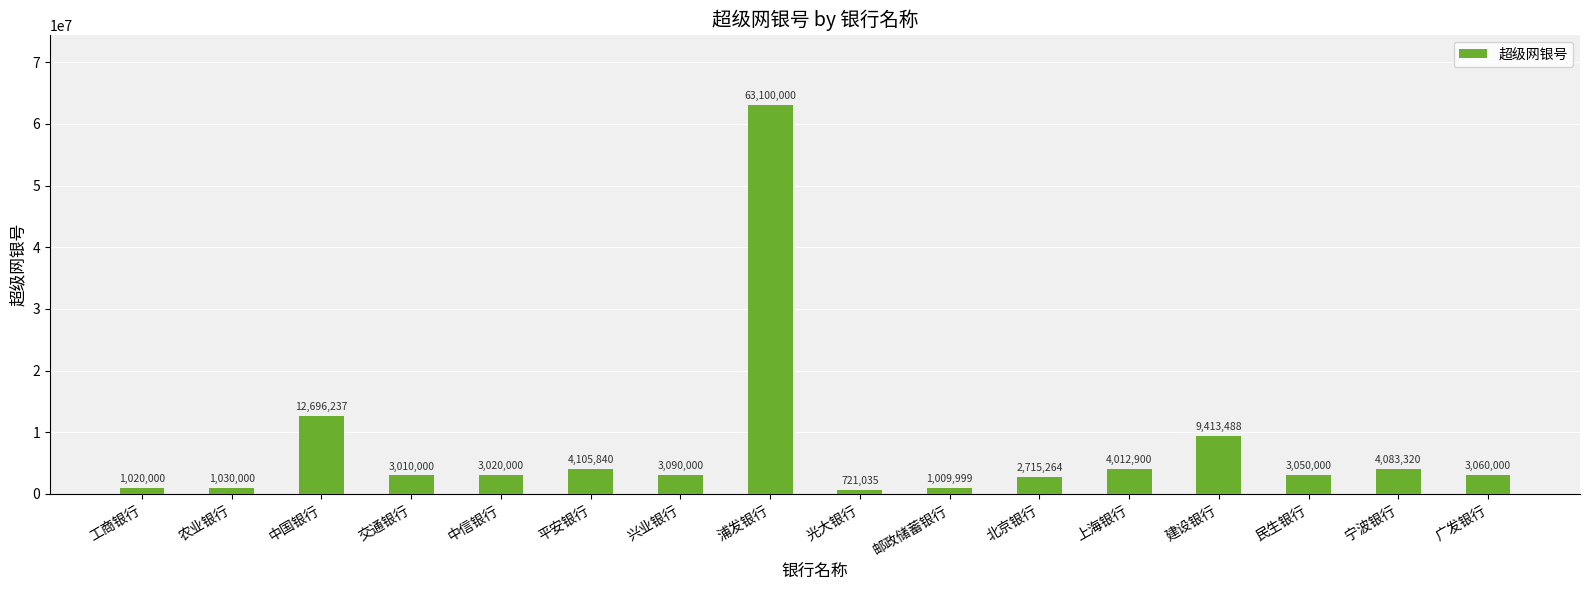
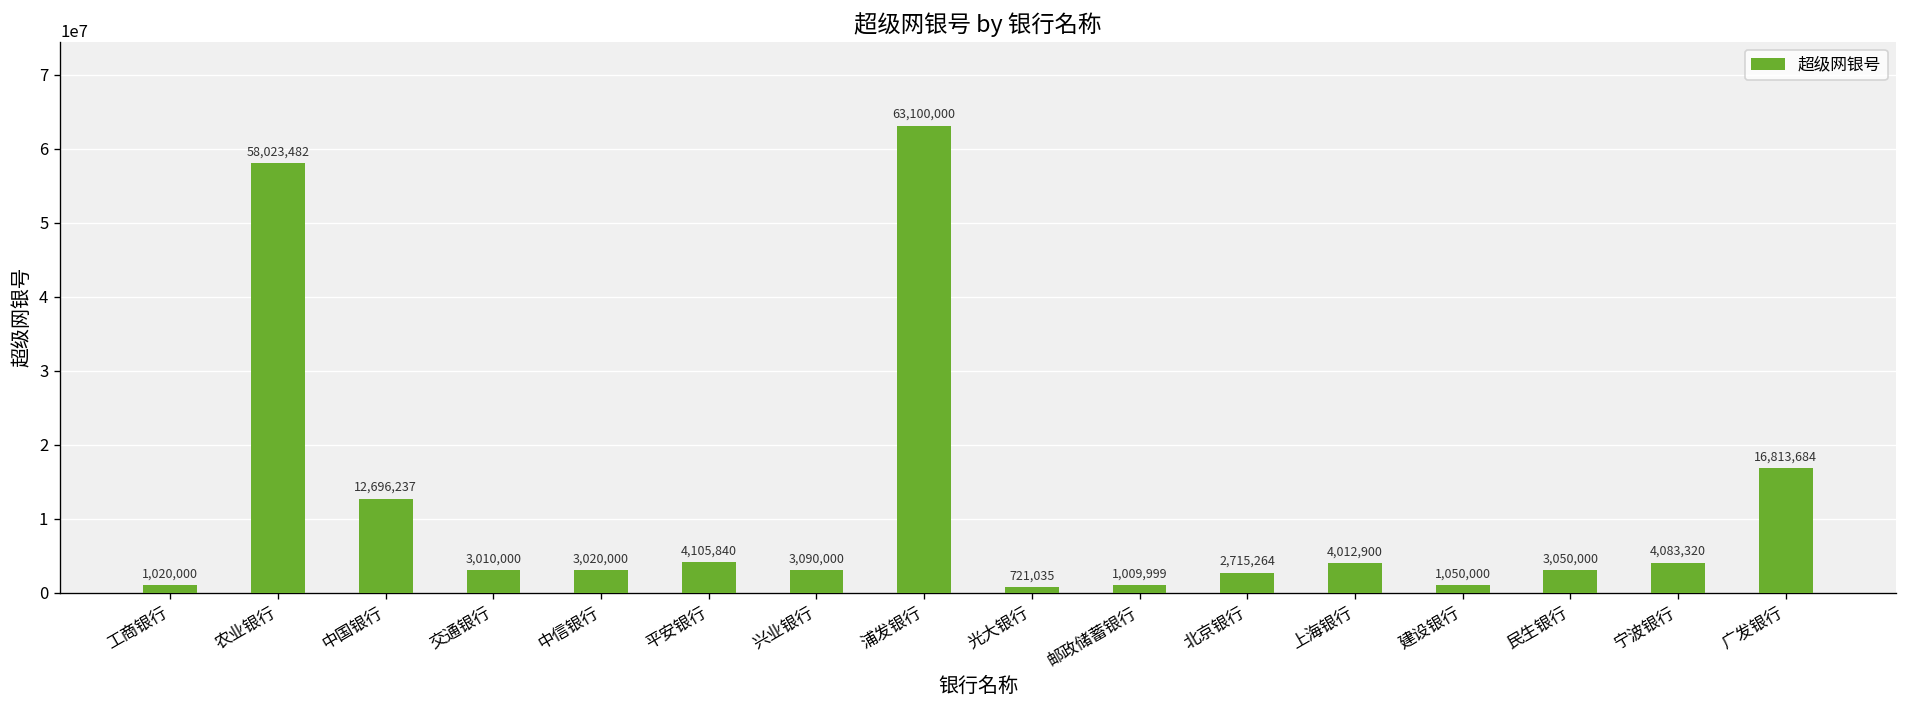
农业银行: 1,030,000 -> 58,023,482
建设银行: 9,413,488 -> 1,050,000
广发银行: 3,060,000 -> 16,813,684
